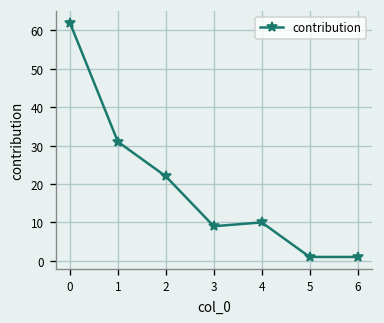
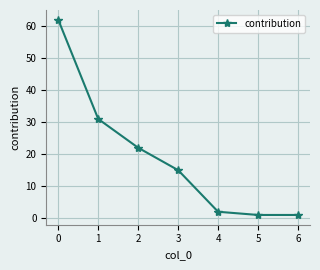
3: 9 -> 15
4: 10 -> 2
